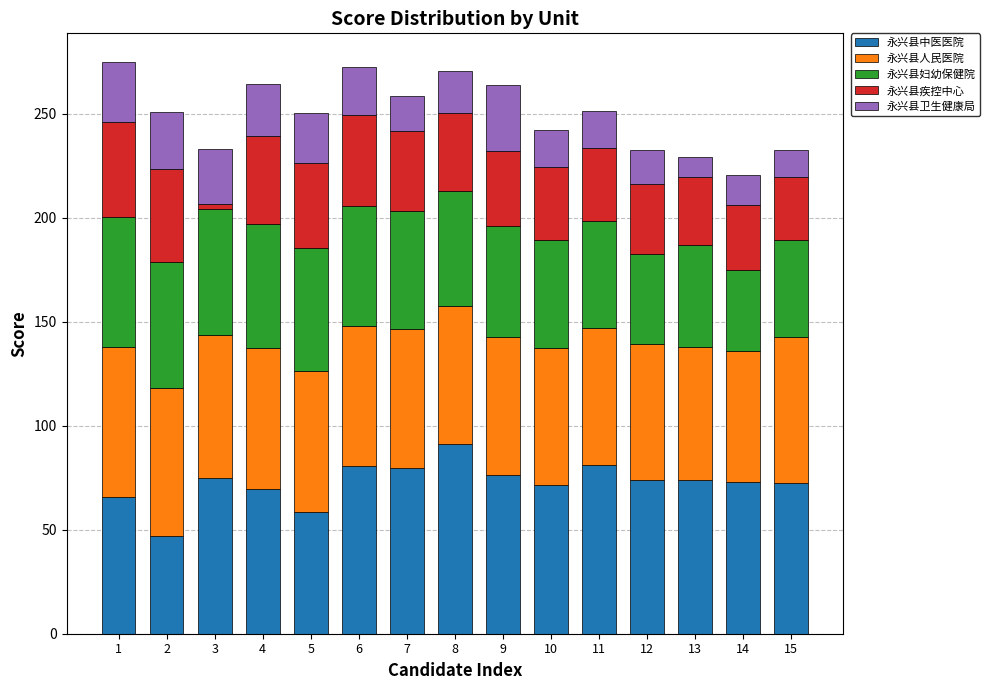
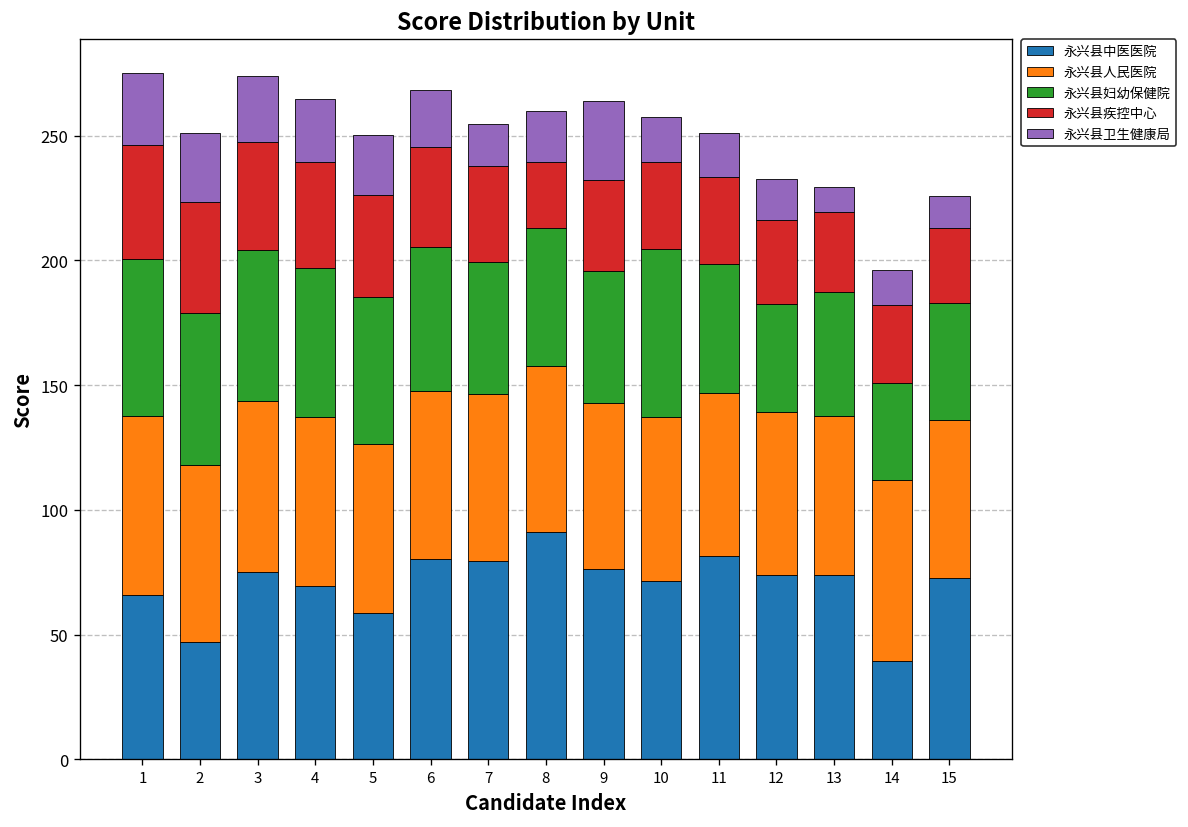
永兴县疾控中心, 3: 2 -> 43
永兴县疾控中心, 6: 44 -> 40
永兴县妇幼保健院, 7: 57 -> 53
永兴县疾控中心, 8: 37 -> 27
永兴县妇幼保健院, 10: 52 -> 67
永兴县中医医院, 14: 73 -> 39
永兴县人民医院, 14: 63 -> 73
永兴县人民医院, 15: 70 -> 63
